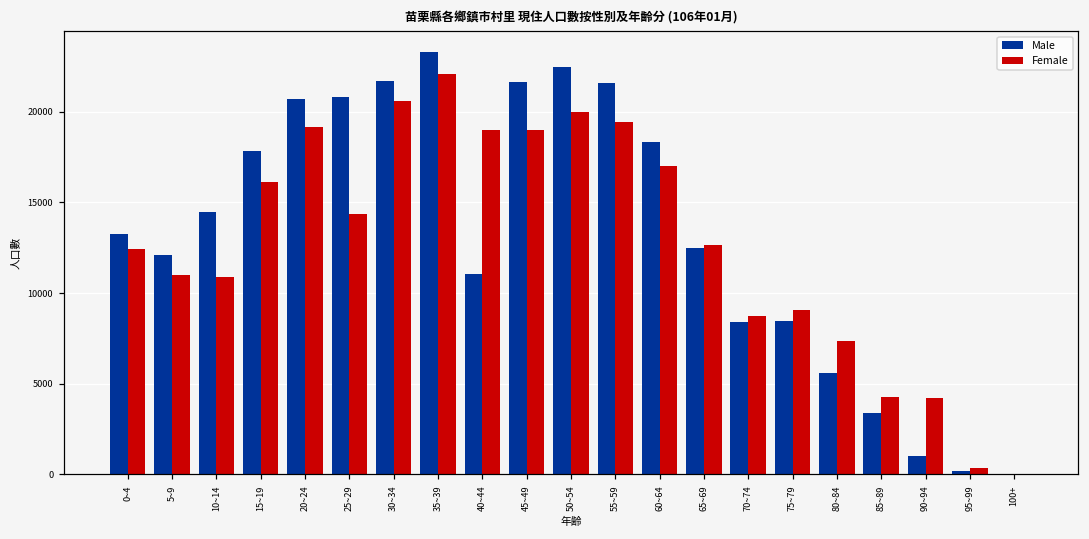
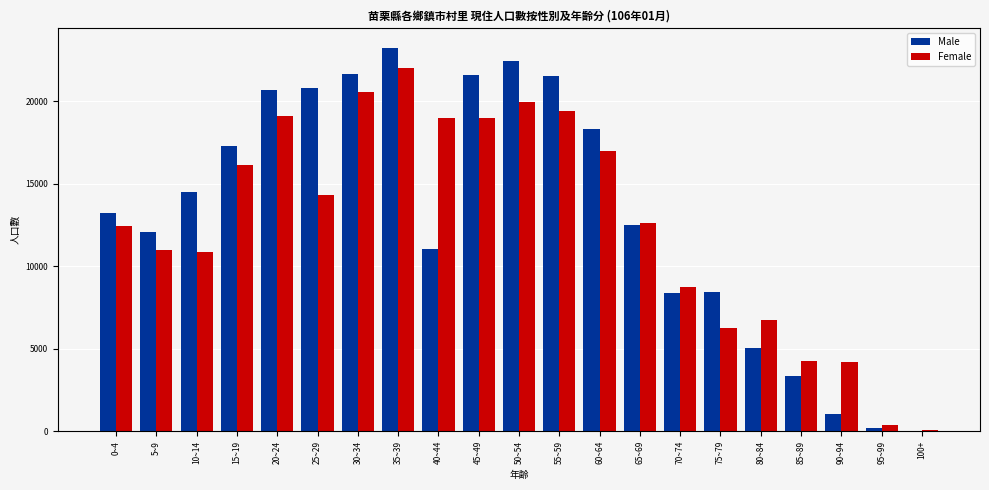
Male, 15~19: 17800 -> 17300
Female, 75~79: 9100 -> 6300
Male, 80~84: 5600 -> 5100
Female, 80~84: 7400 -> 6800
